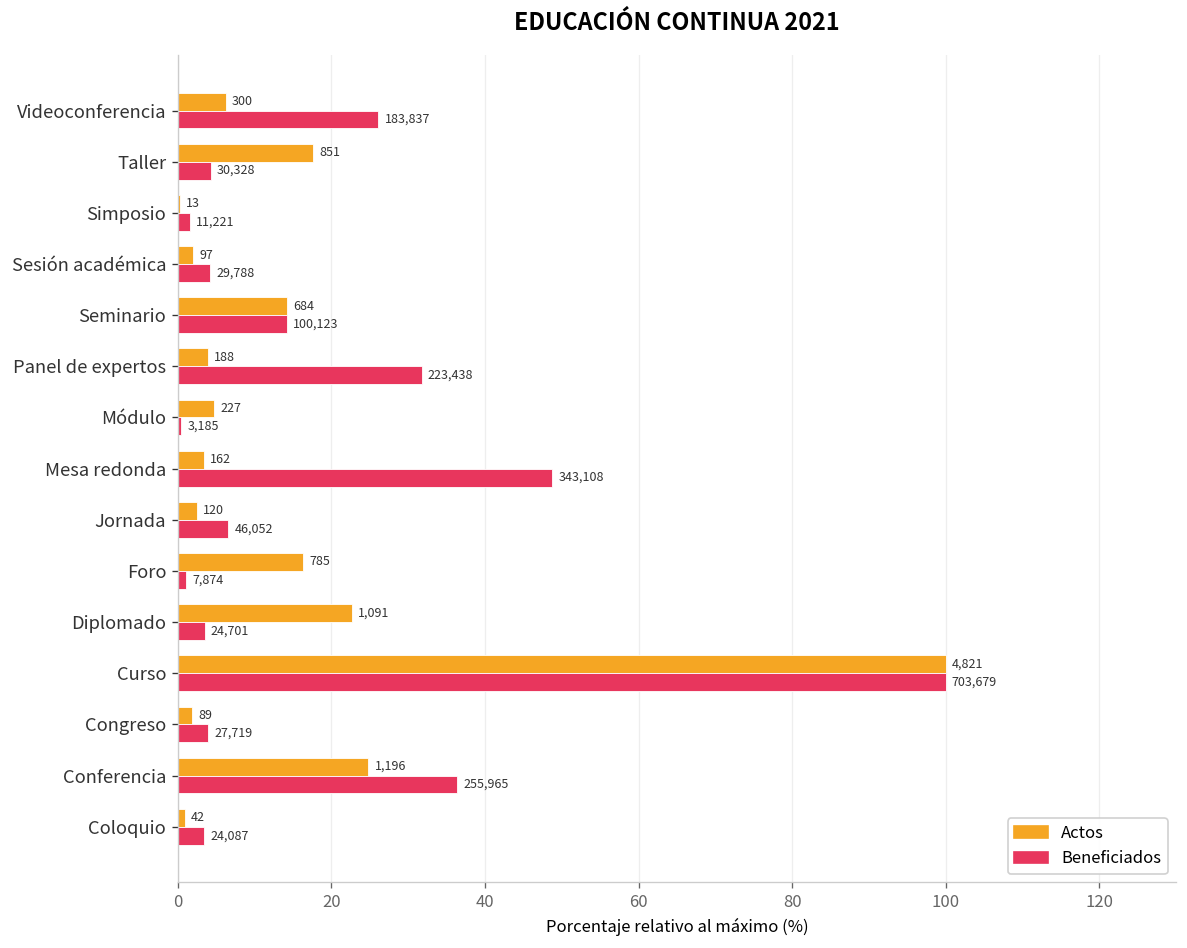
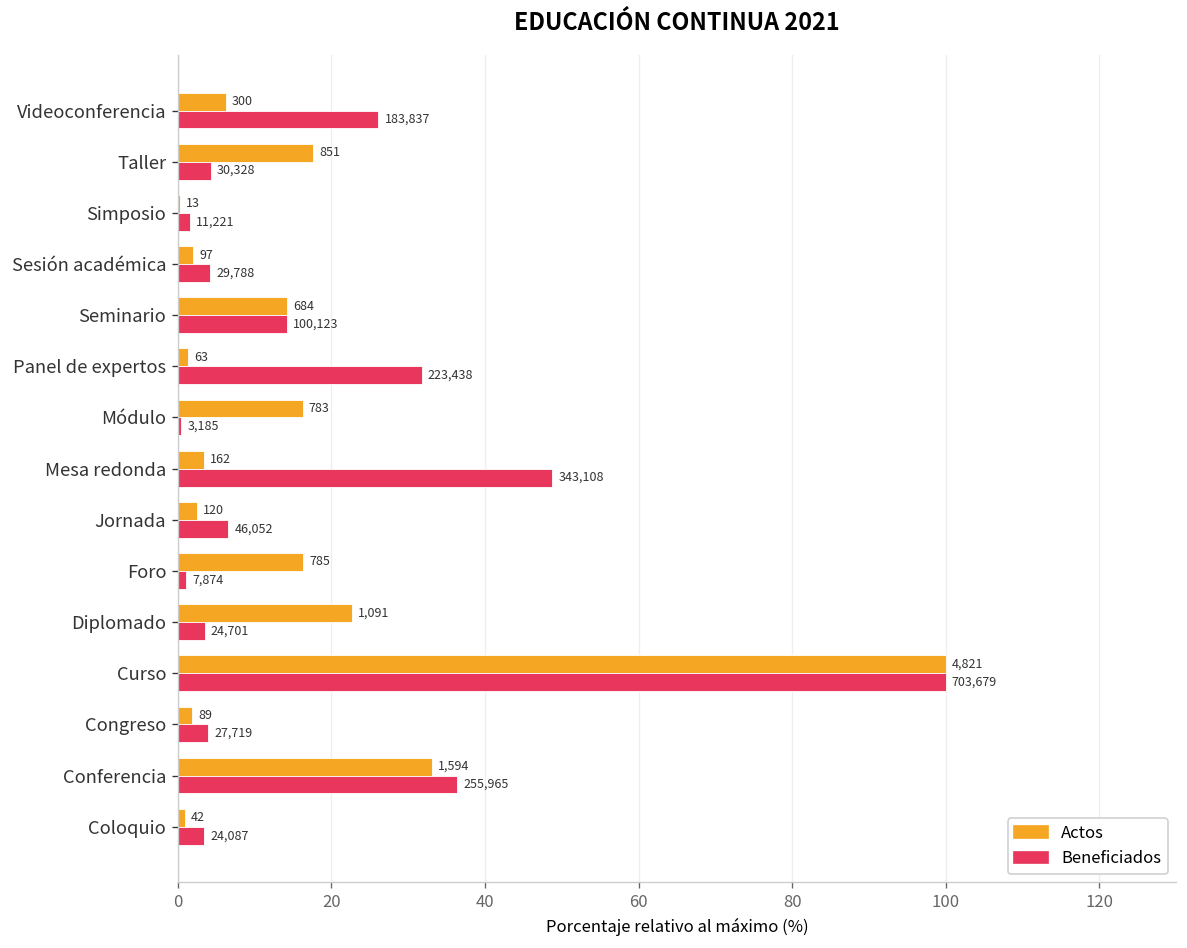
Actos, Panel de expertos: 188 -> 63
Actos, Módulo: 227 -> 783
Actos, Conferencia: 1,196 -> 1,594
